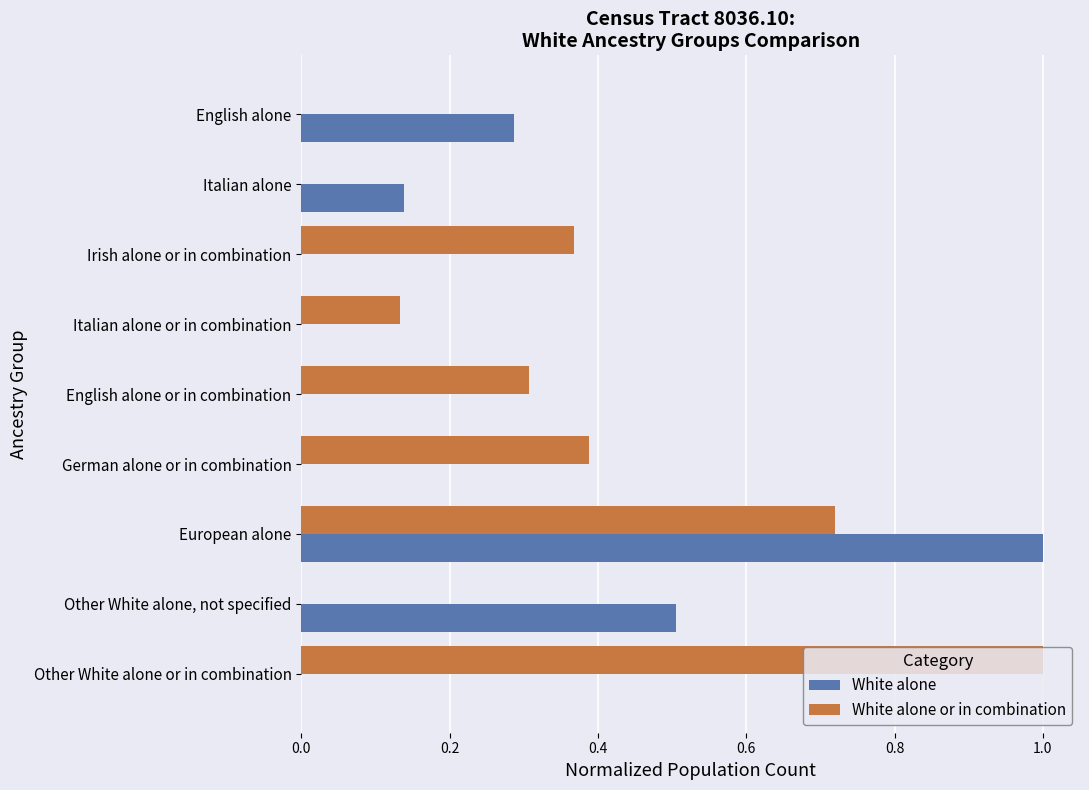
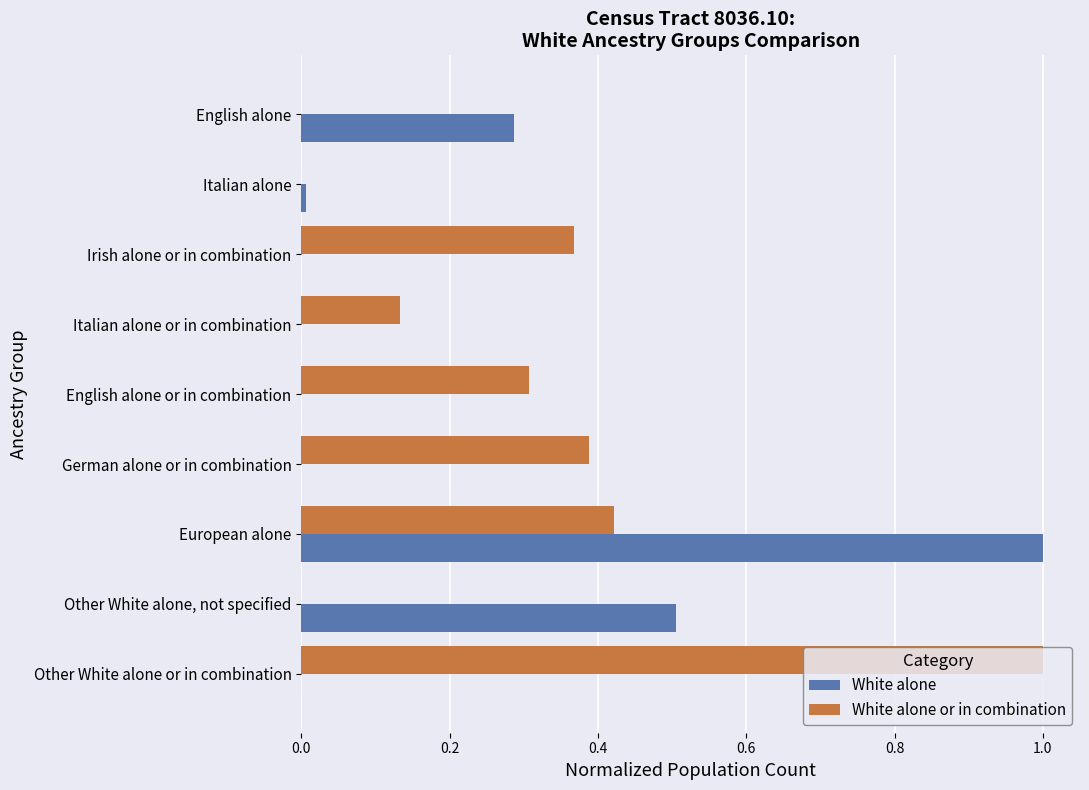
White alone, Italian alone: 0.14 -> 0.01
White alone or in combination, European alone: 0.72 -> 0.42
